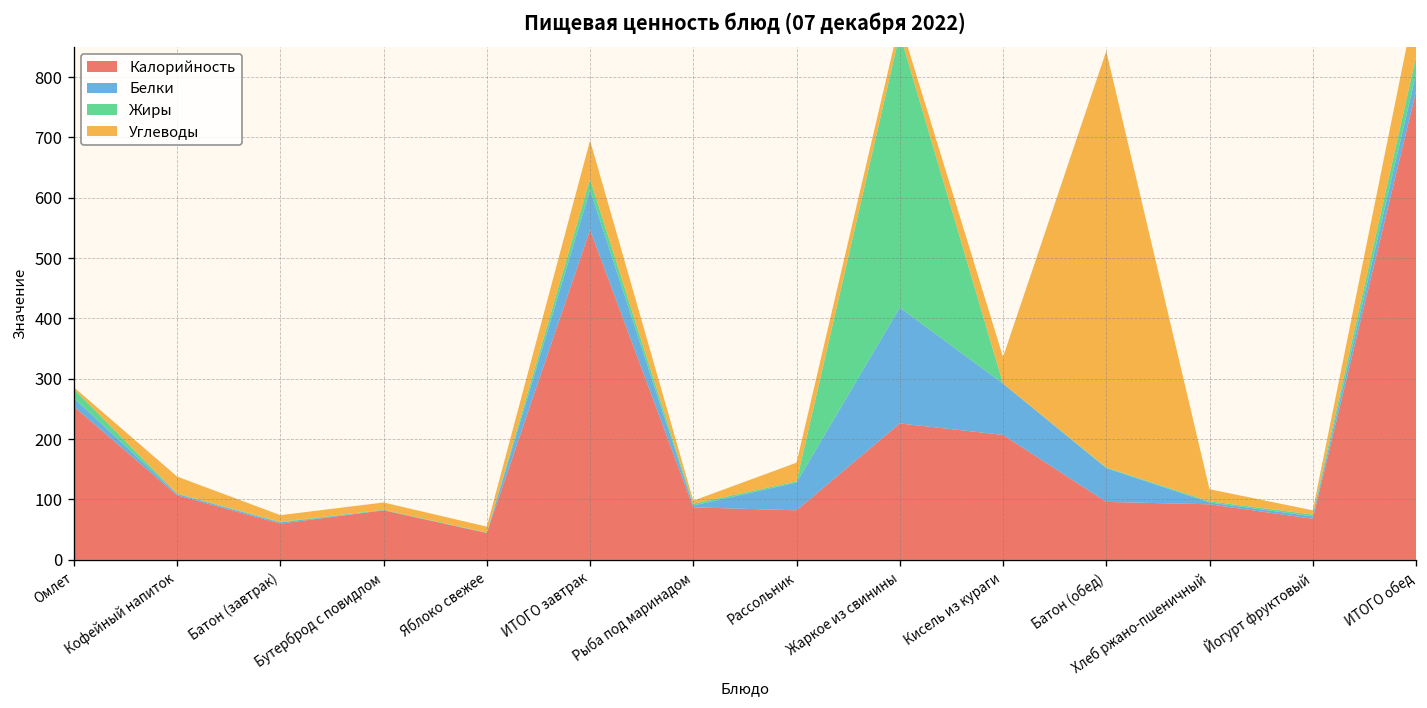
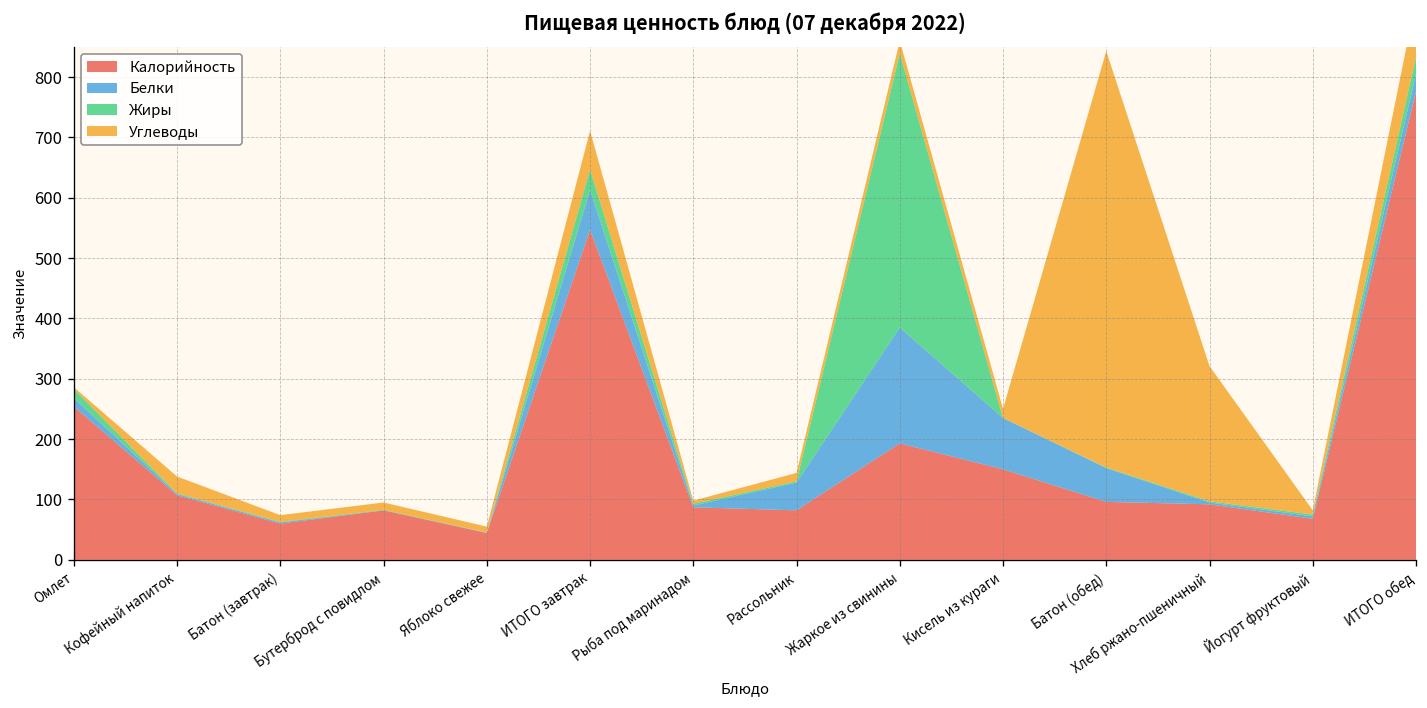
Жиры, ИТОГО завтрак: 20 -> 30
Углеводы, Рассольник: 30 -> 10
Калорийность, Жаркое из свинины: 230 -> 190
Калорийность, Кисель из кураги: 210 -> 150
Углеводы, Кисель из кураги: 40 -> 20
Углеводы, Хлеб ржано-пшеничный: 20 -> 220
